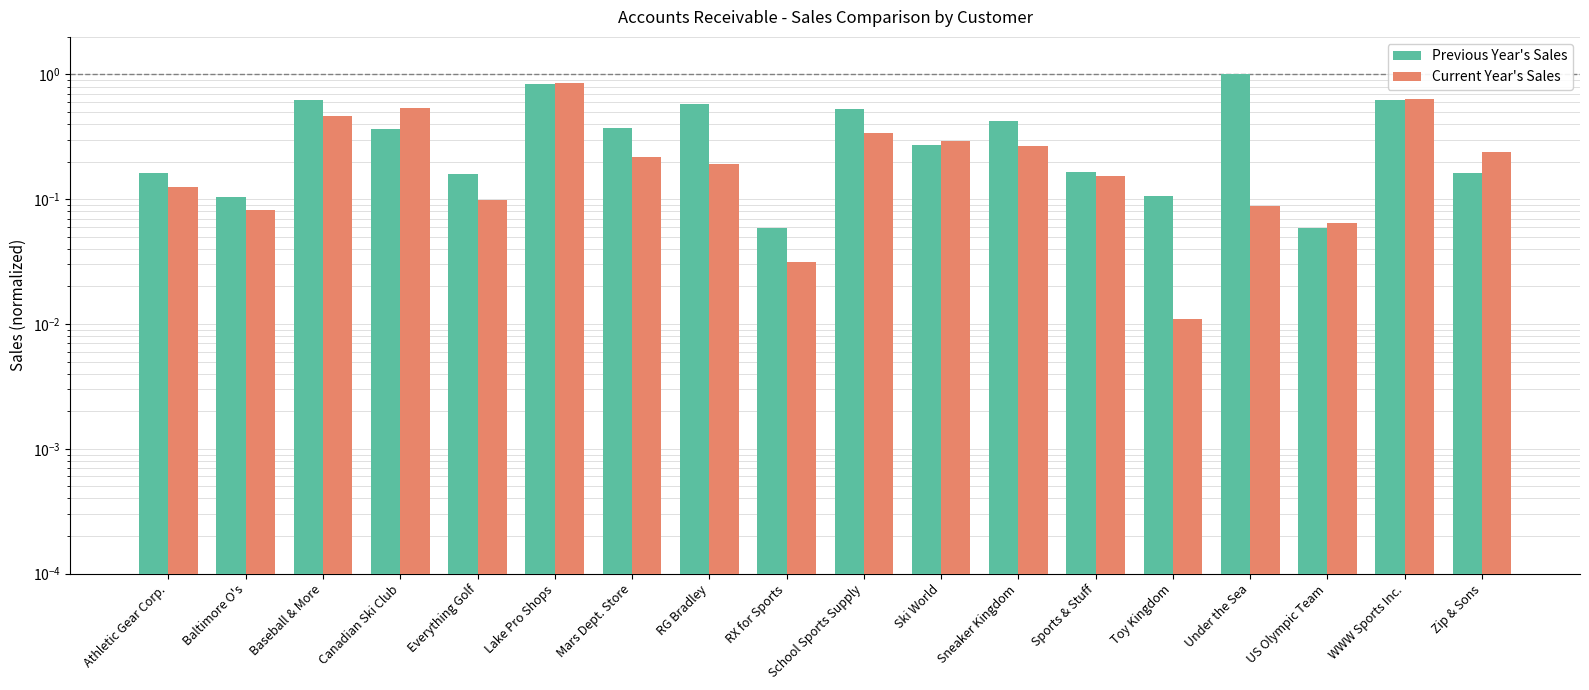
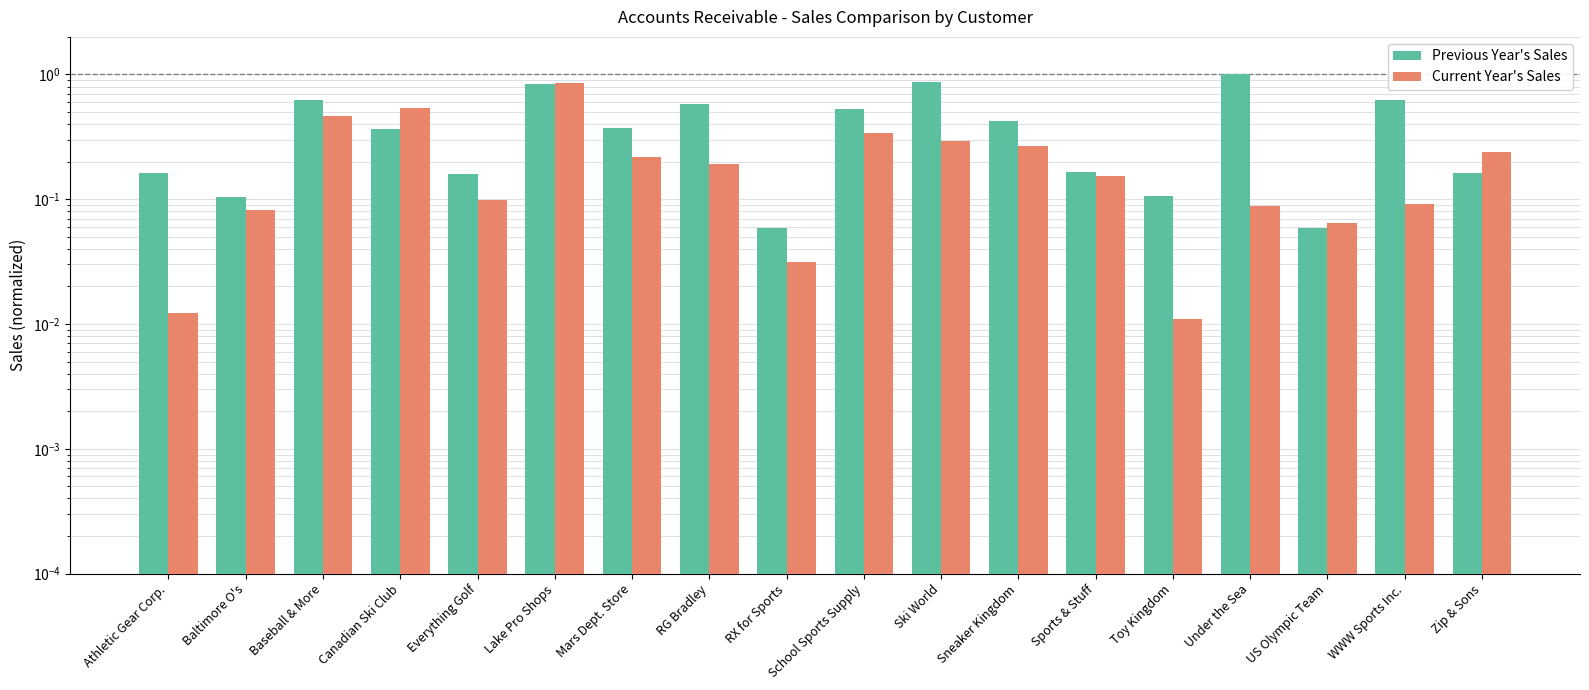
Current Year's Sales, Athletic Gear Corp.: 0.13 -> 0.012
Previous Year's Sales, Ski World: 0.27 -> 0.9
Current Year's Sales, WWW Sports Inc.: 0.6 -> 0.09
